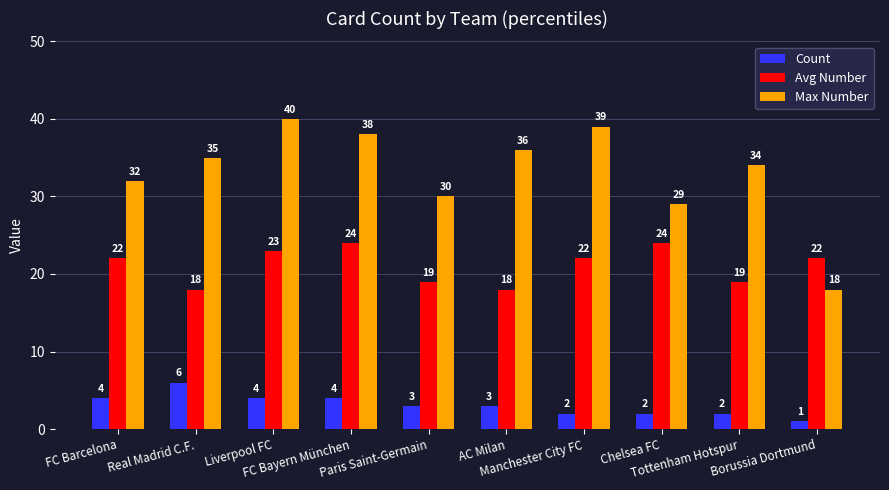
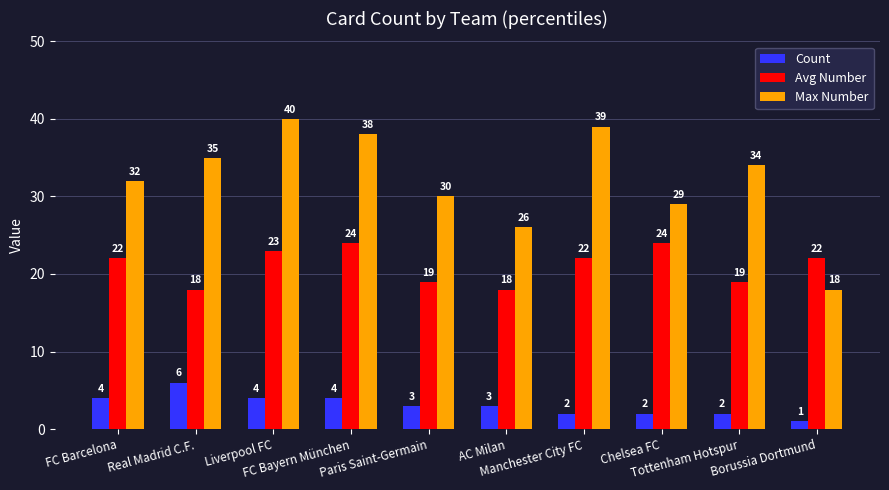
Max Number, AC Milan: 36 -> 26
